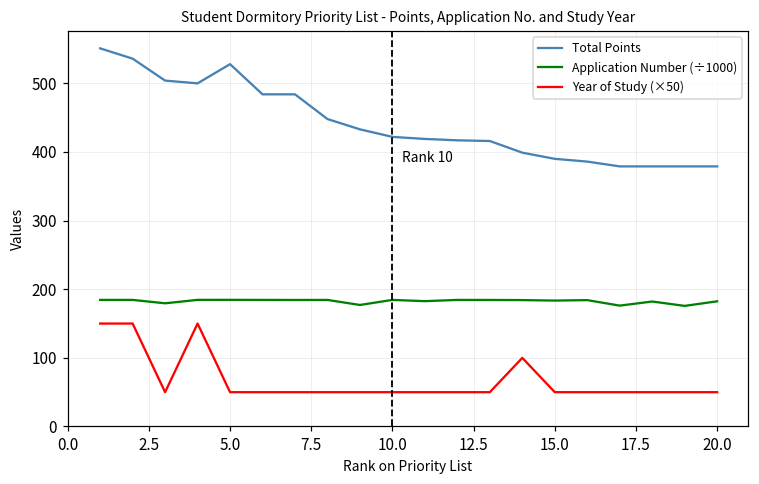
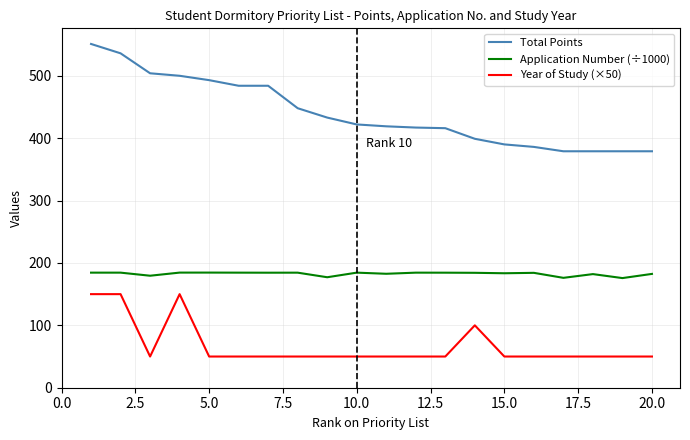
Total Points, 5.0: 530 -> 490
